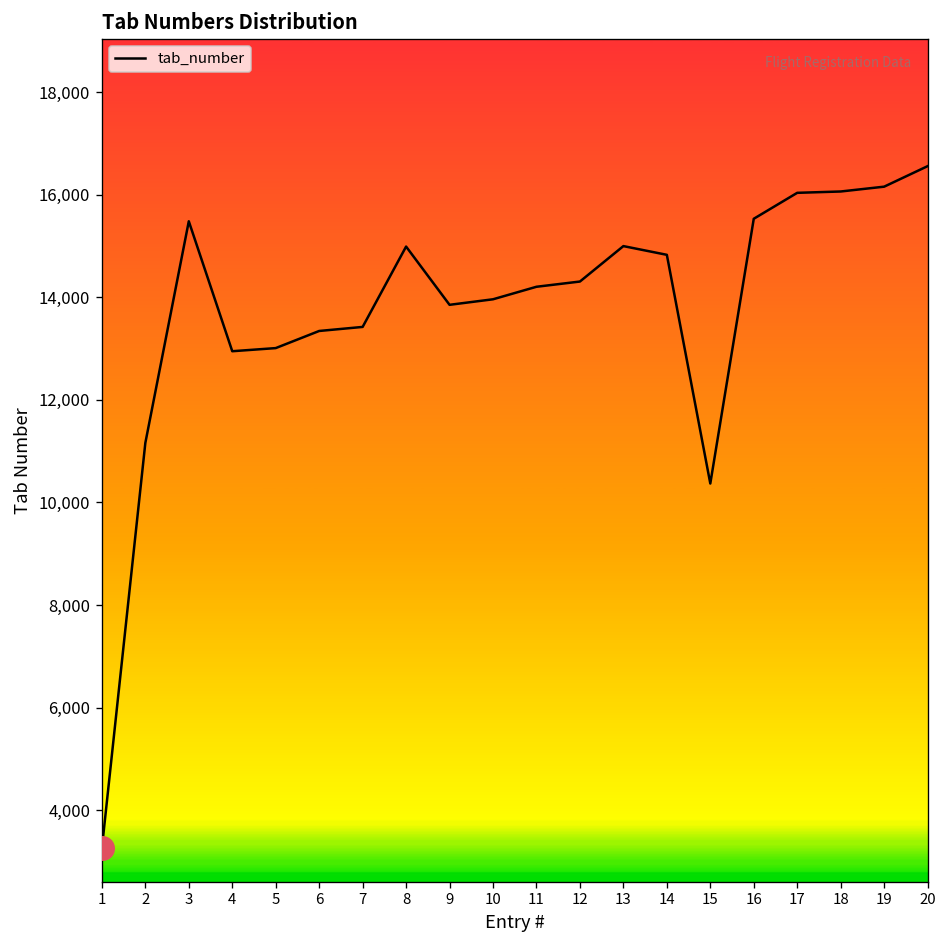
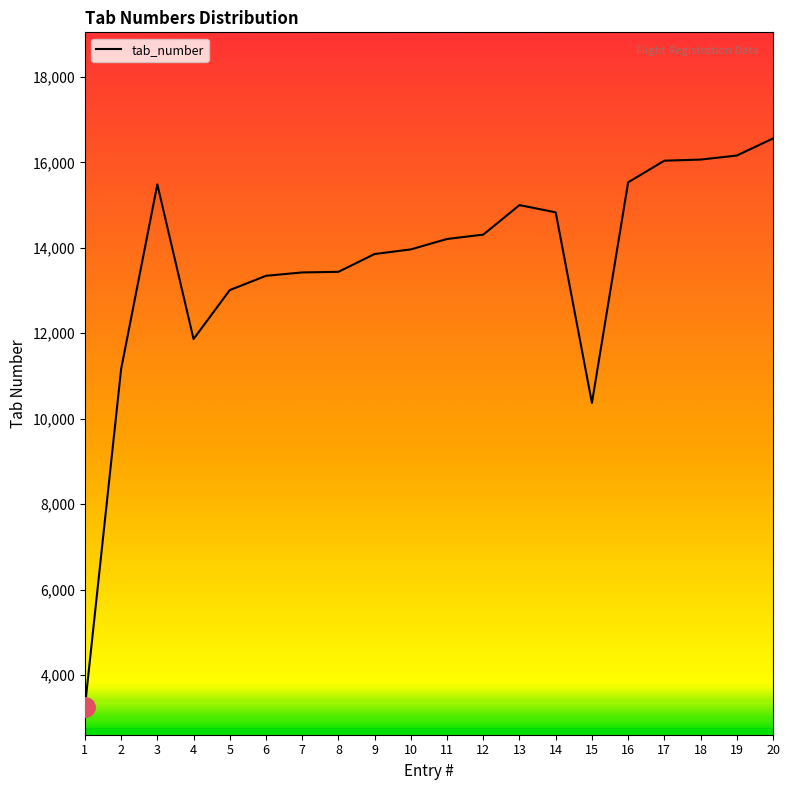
tab_number, 4: 12,900 -> 11,900
tab_number, 8: 15,000 -> 13,400
